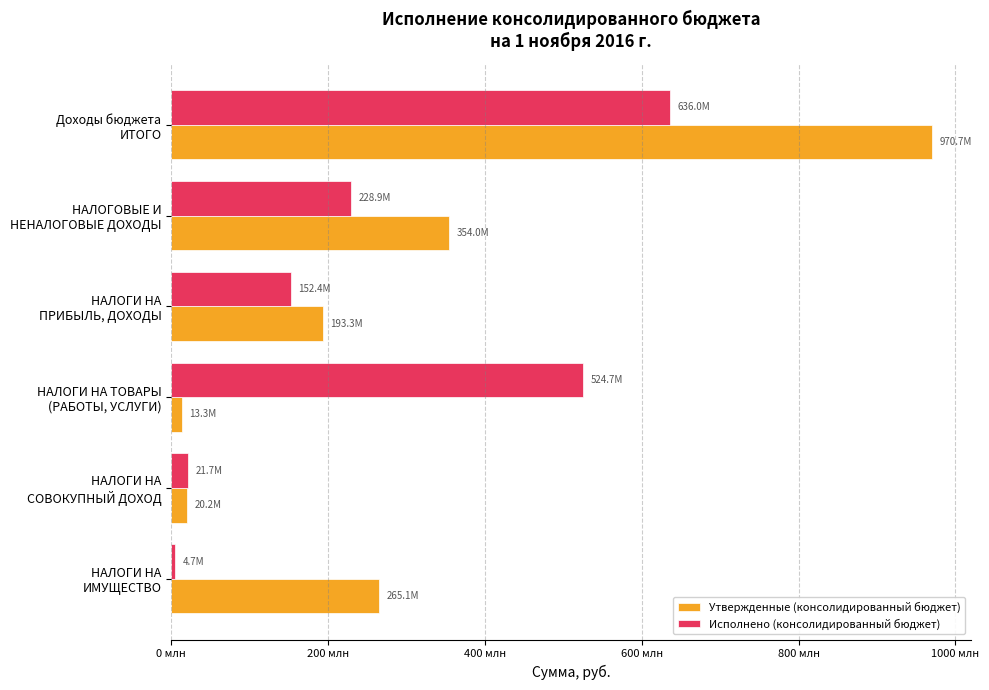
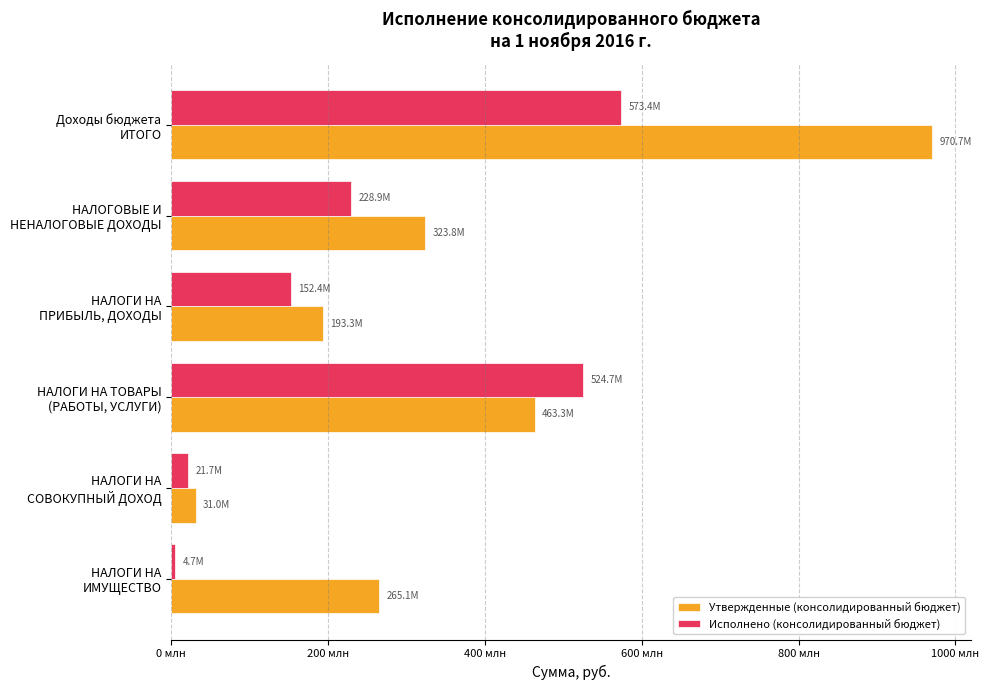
Исполнено (консолидированный бюджет), Доходы бюджета ИТОГО: 636.0M -> 573.4M
Утвержденные (консолидированный бюджет), НАЛОГОВЫЕ И НЕНАЛОГОВЫЕ ДОХОДЫ: 354.0M -> 323.8M
Утвержденные (консолидированный бюджет), НАЛОГИ НА ТОВАРЫ (РАБОТЫ, УСЛУГИ): 13.3M -> 463.3M
Утвержденные (консолидированный бюджет), НАЛОГИ НА СОВОКУПНЫЙ ДОХОД: 20.2M -> 31.0M
